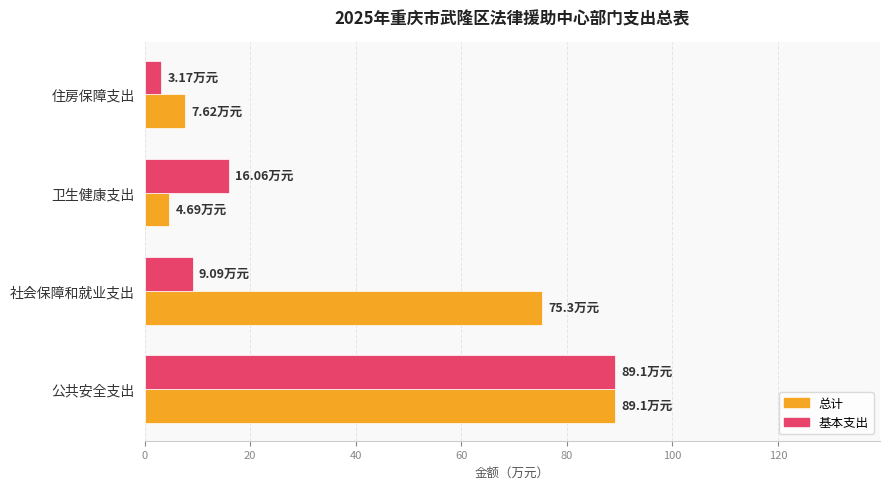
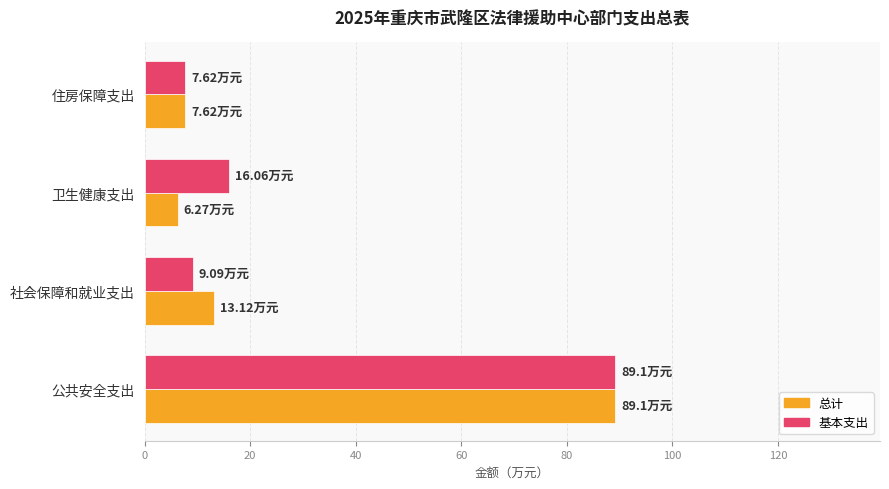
基本支出, 住房保障支出: 3.17 -> 7.62
总计, 卫生健康支出: 4.69 -> 6.27
总计, 社会保障和就业支出: 75.3 -> 13.12
